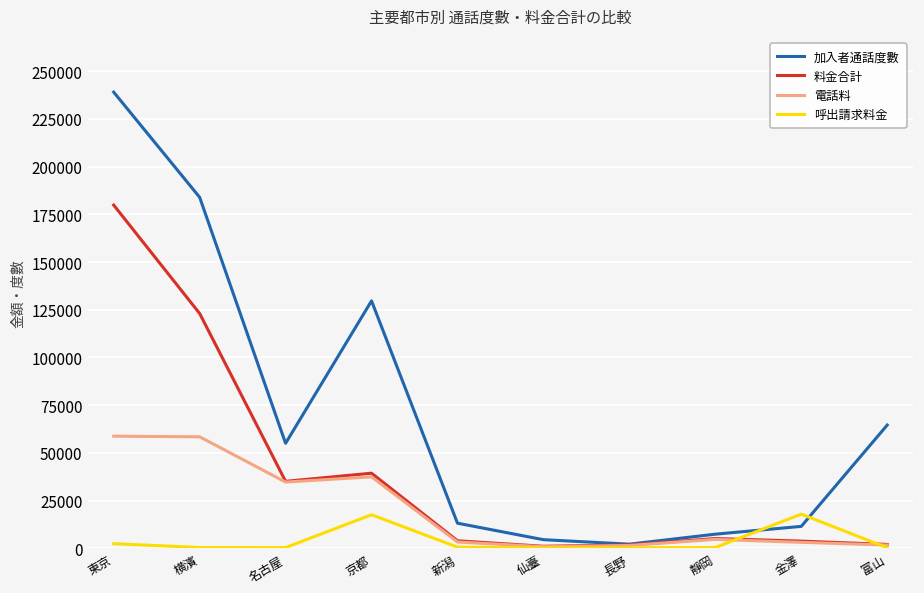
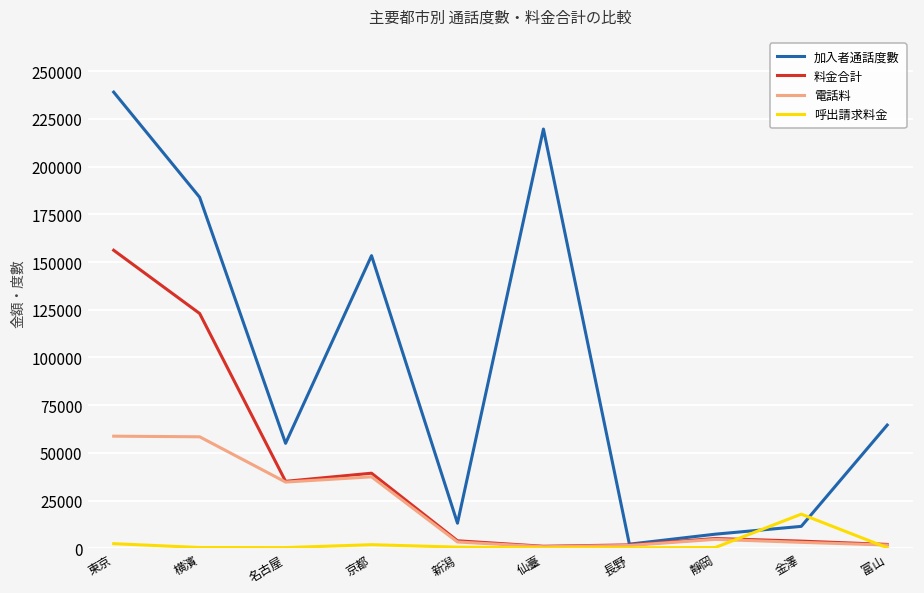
料金合計, 東京: 180000 -> 156000
加入者通話度數, 京都: 130000 -> 153000
呼出請求料金, 京都: 18000 -> 2000
加入者通話度數, 仙臺: 5000 -> 220000
